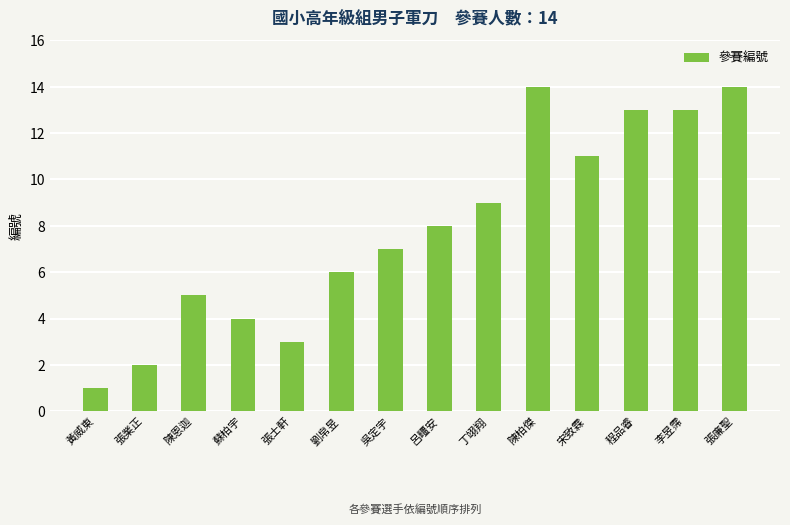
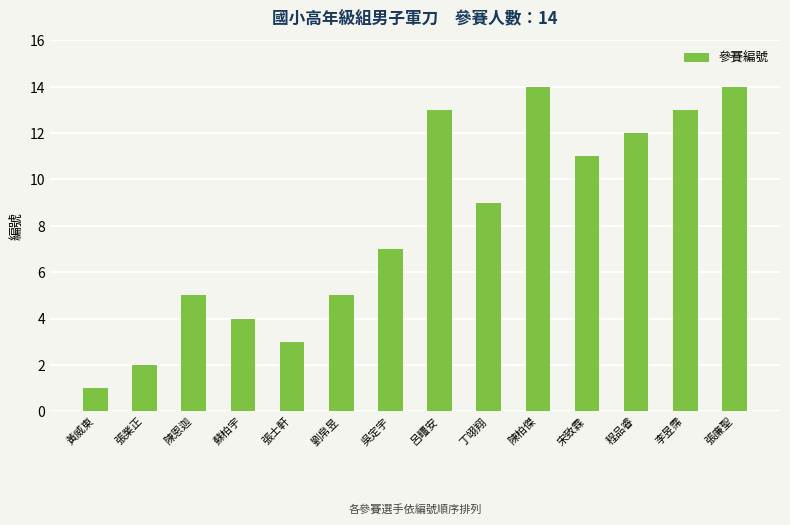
劉帛昱: 6 -> 5
呂疅安: 8 -> 13
程品睿: 13 -> 12
